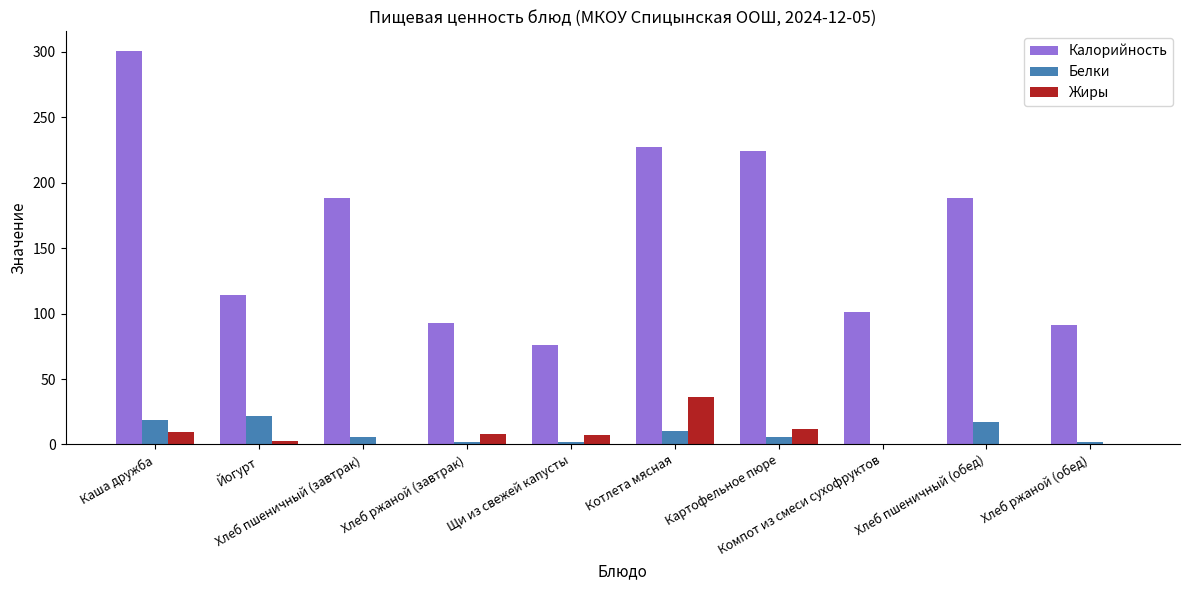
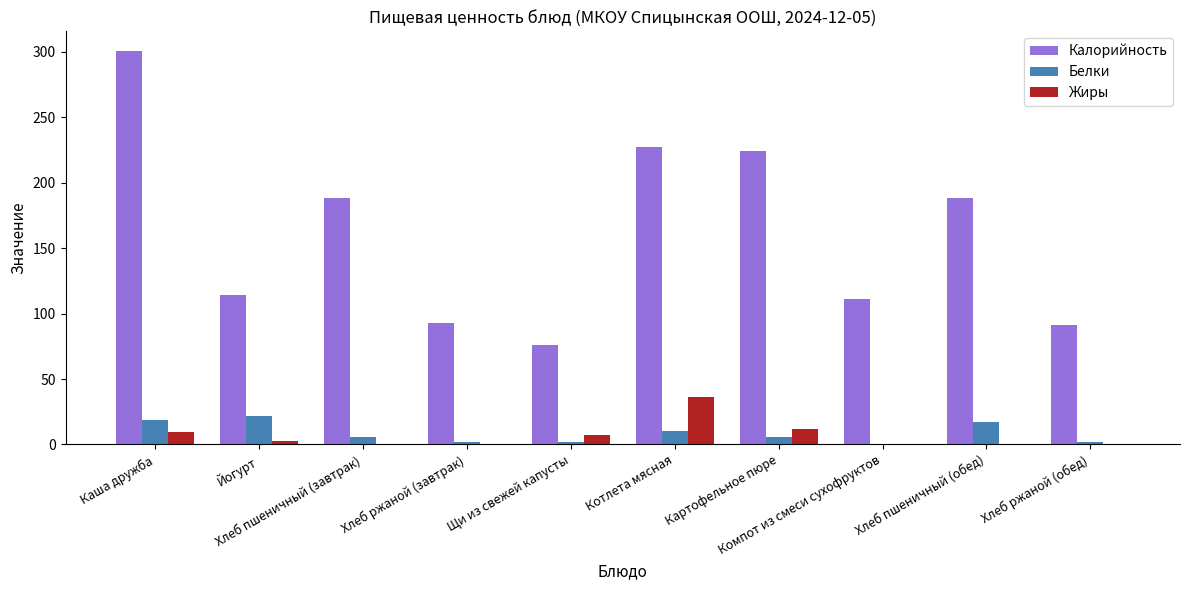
Жиры, Хлеб ржаной (завтрак): 8 -> 0
Калорийность, Компот из смеси сухофруктов: 101 -> 111
